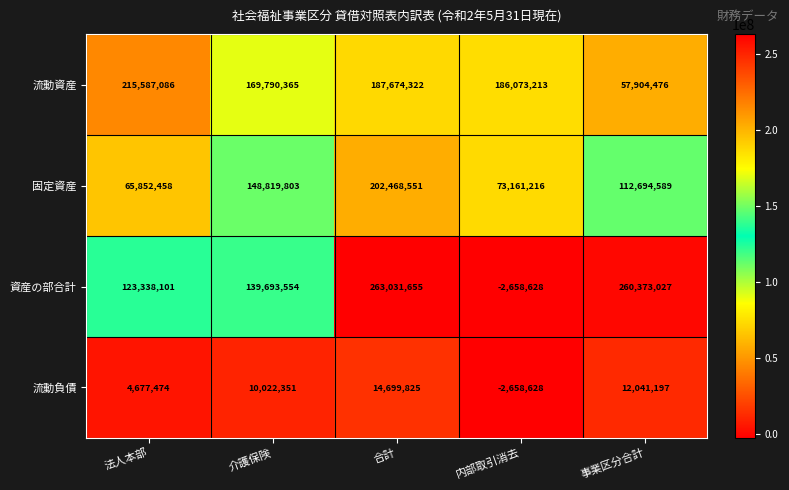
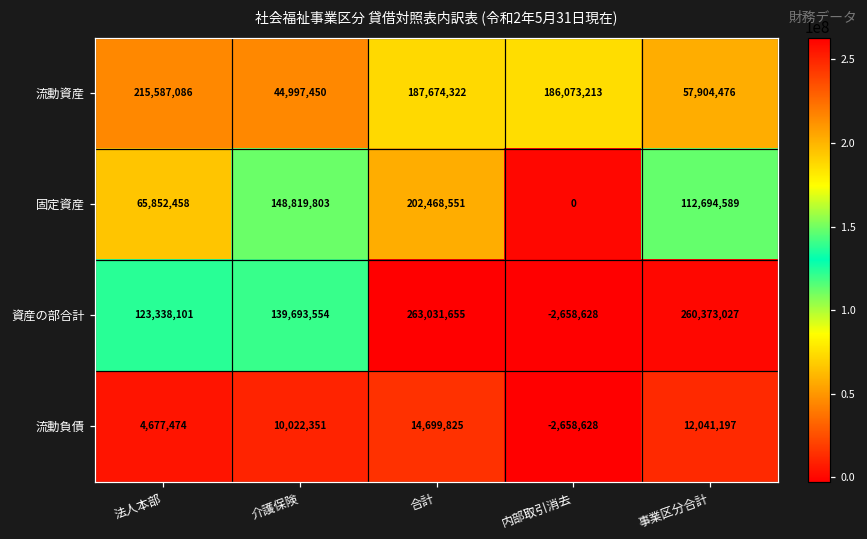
流動資産, 介護保険: 169,790,365 -> 44,997,450
固定資産, 内部取引消去: 73,161,216 -> 0
